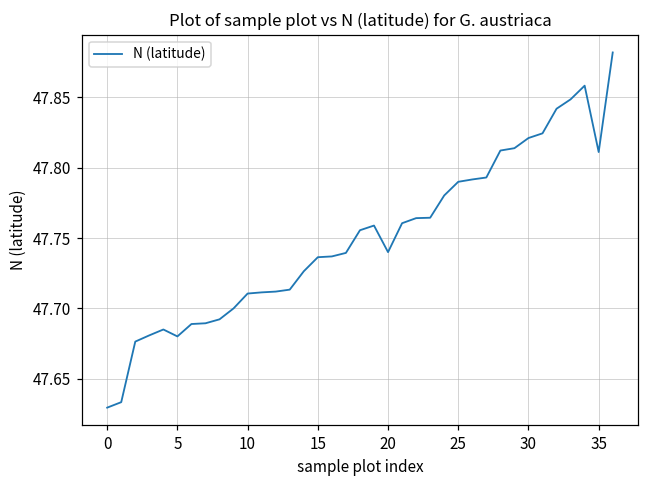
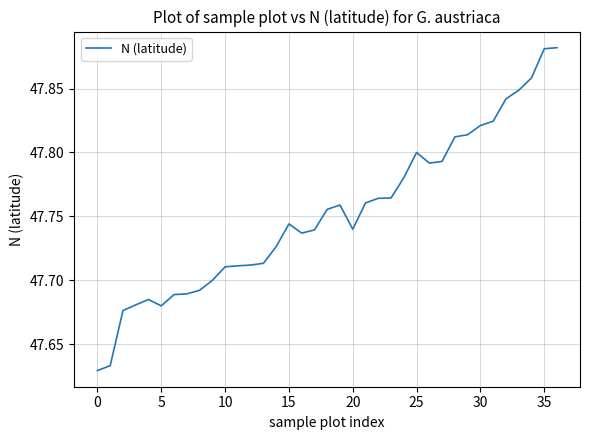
15: 47.736 -> 47.744
25: 47.79 -> 47.80
35: 47.811 -> 47.881
